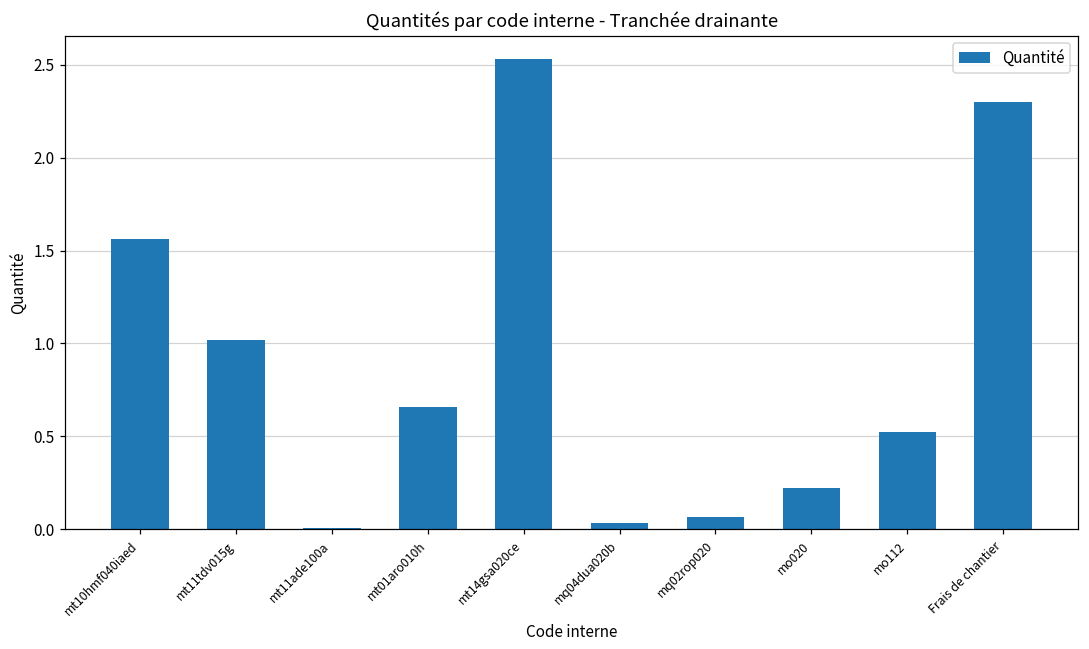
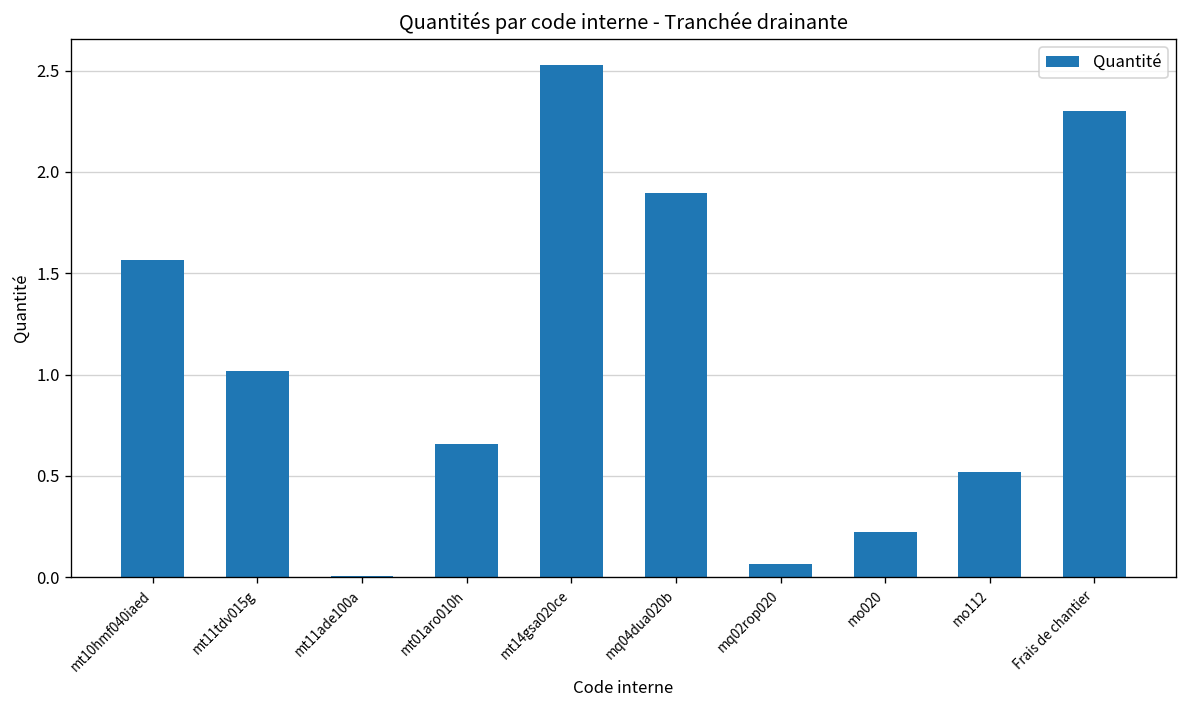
mq04dua020b: 0.03 -> 1.90
